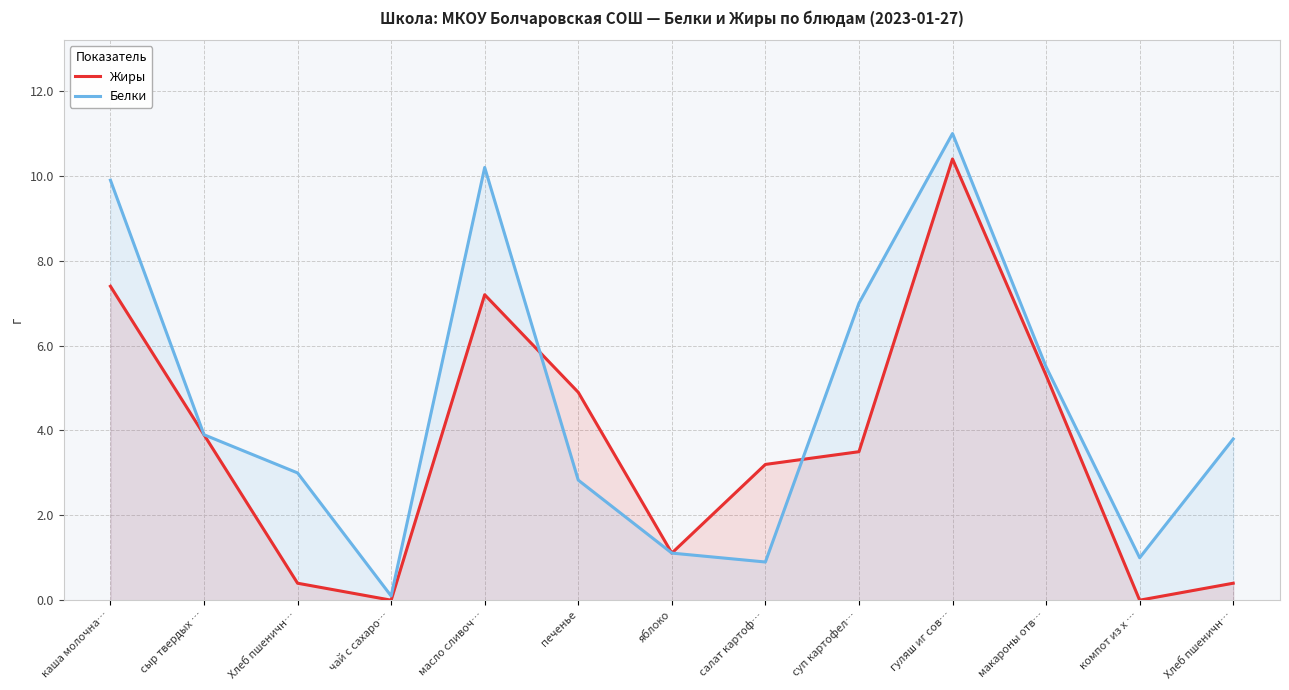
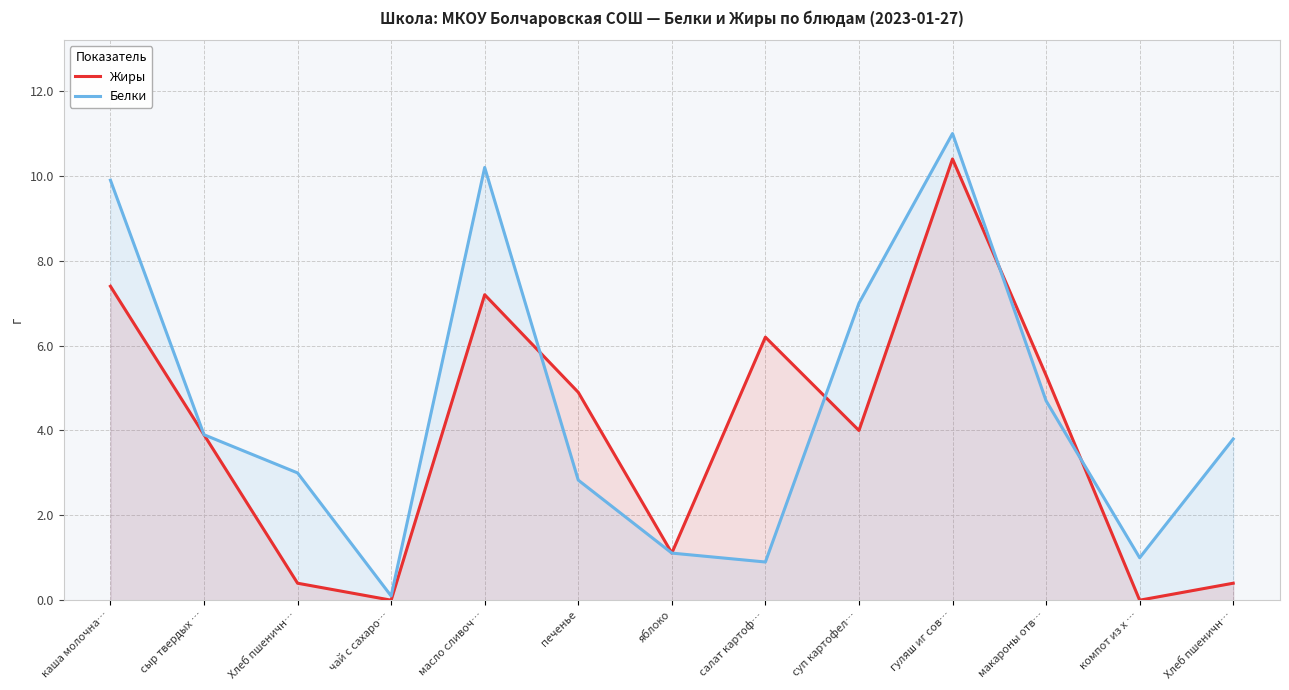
Жиры, салат картоф…: 3.2 -> 6.2
Жиры, суп картофел…: 3.5 -> 4.0
Белки, макароны отв…: 5.5 -> 4.7
